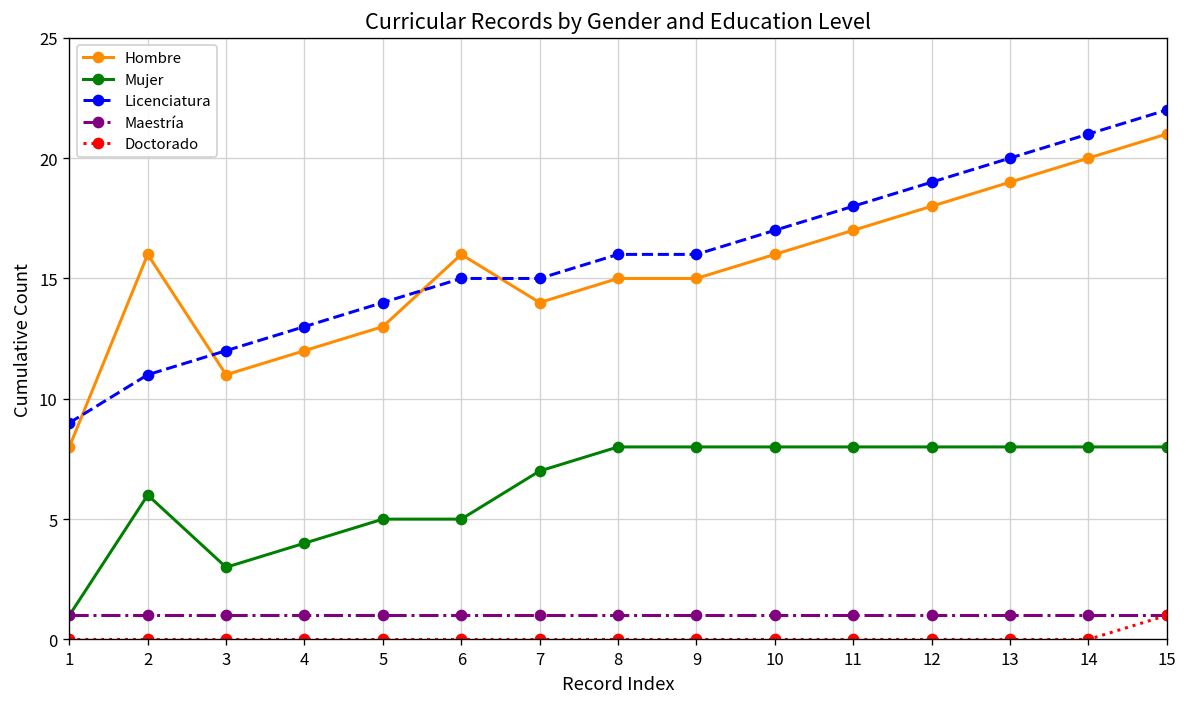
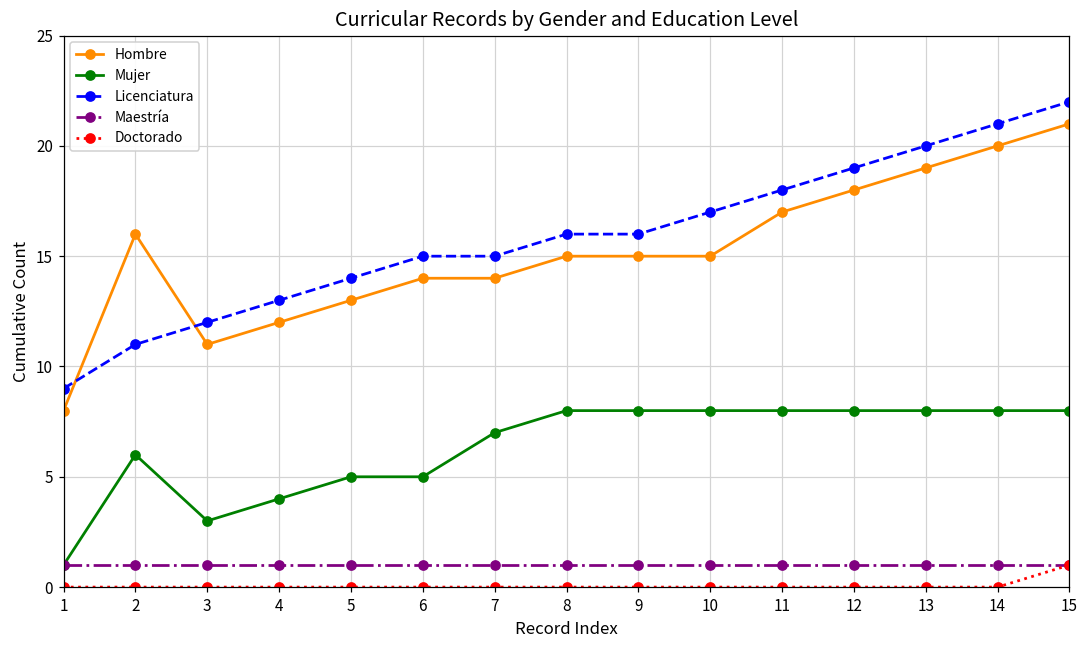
Hombre, 6: 16 -> 14
Hombre, 10: 16 -> 15
